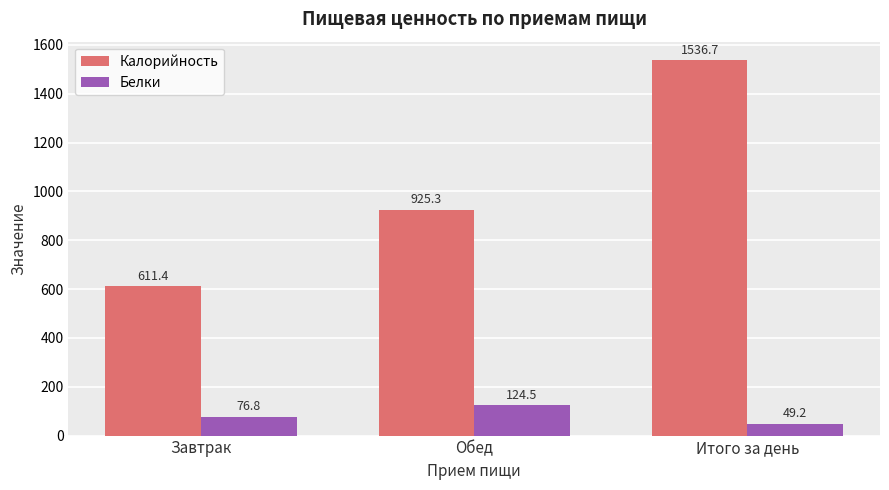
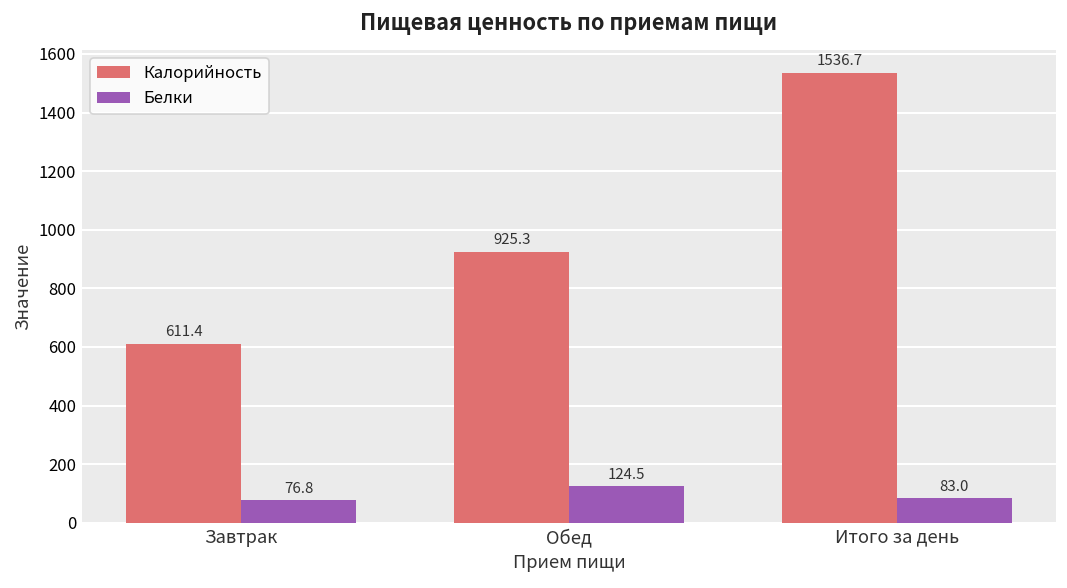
Белки, Итого за день: 49.2 -> 83.0
